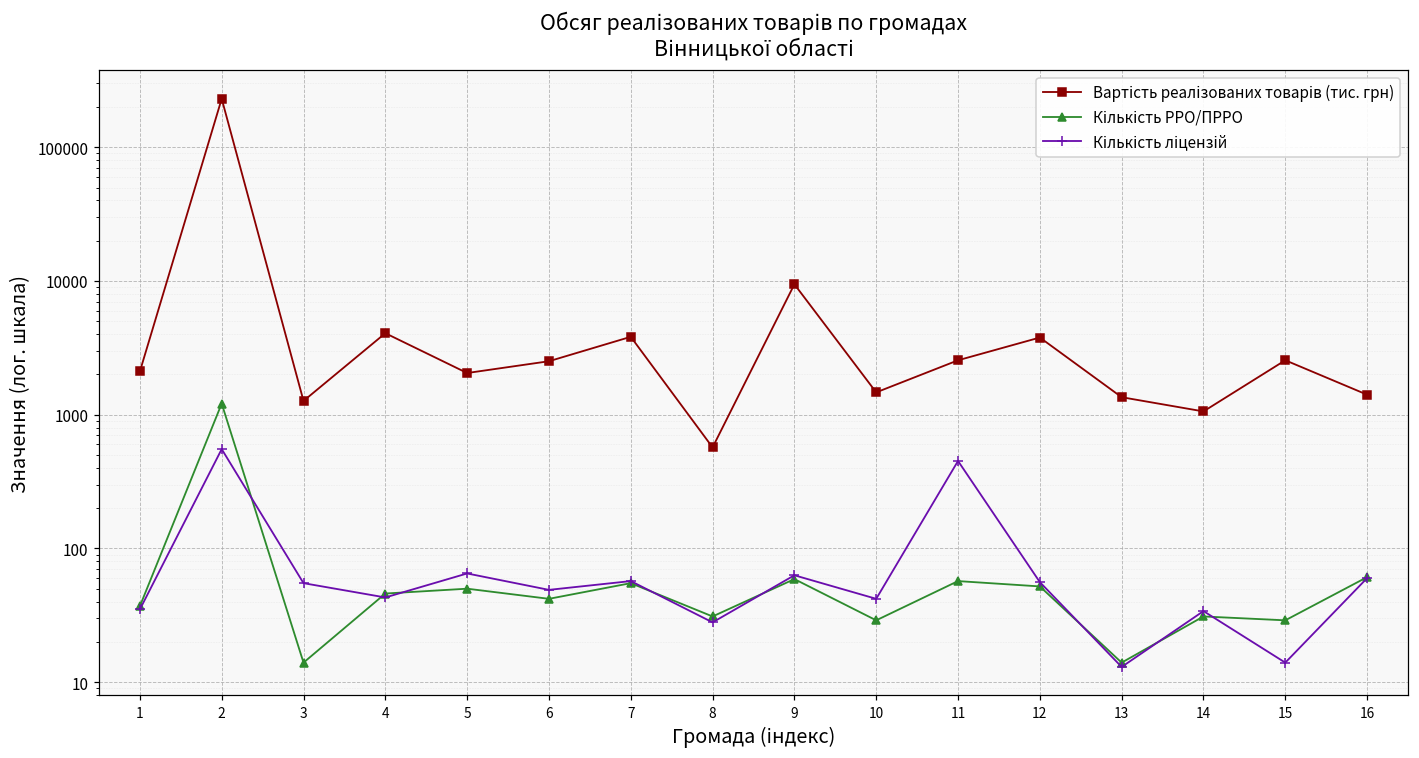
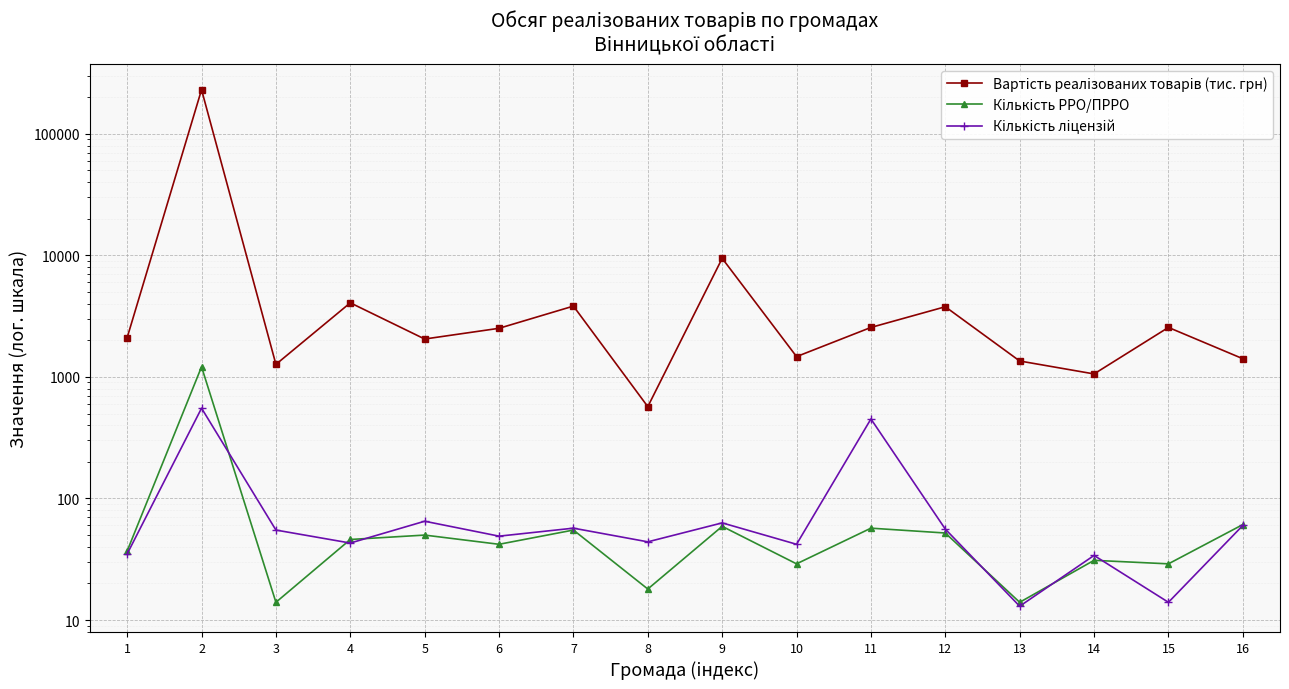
Кількість РРО/ПРРО, 8: 31 -> 18
Кількість ліцензій, 8: 28 -> 44
